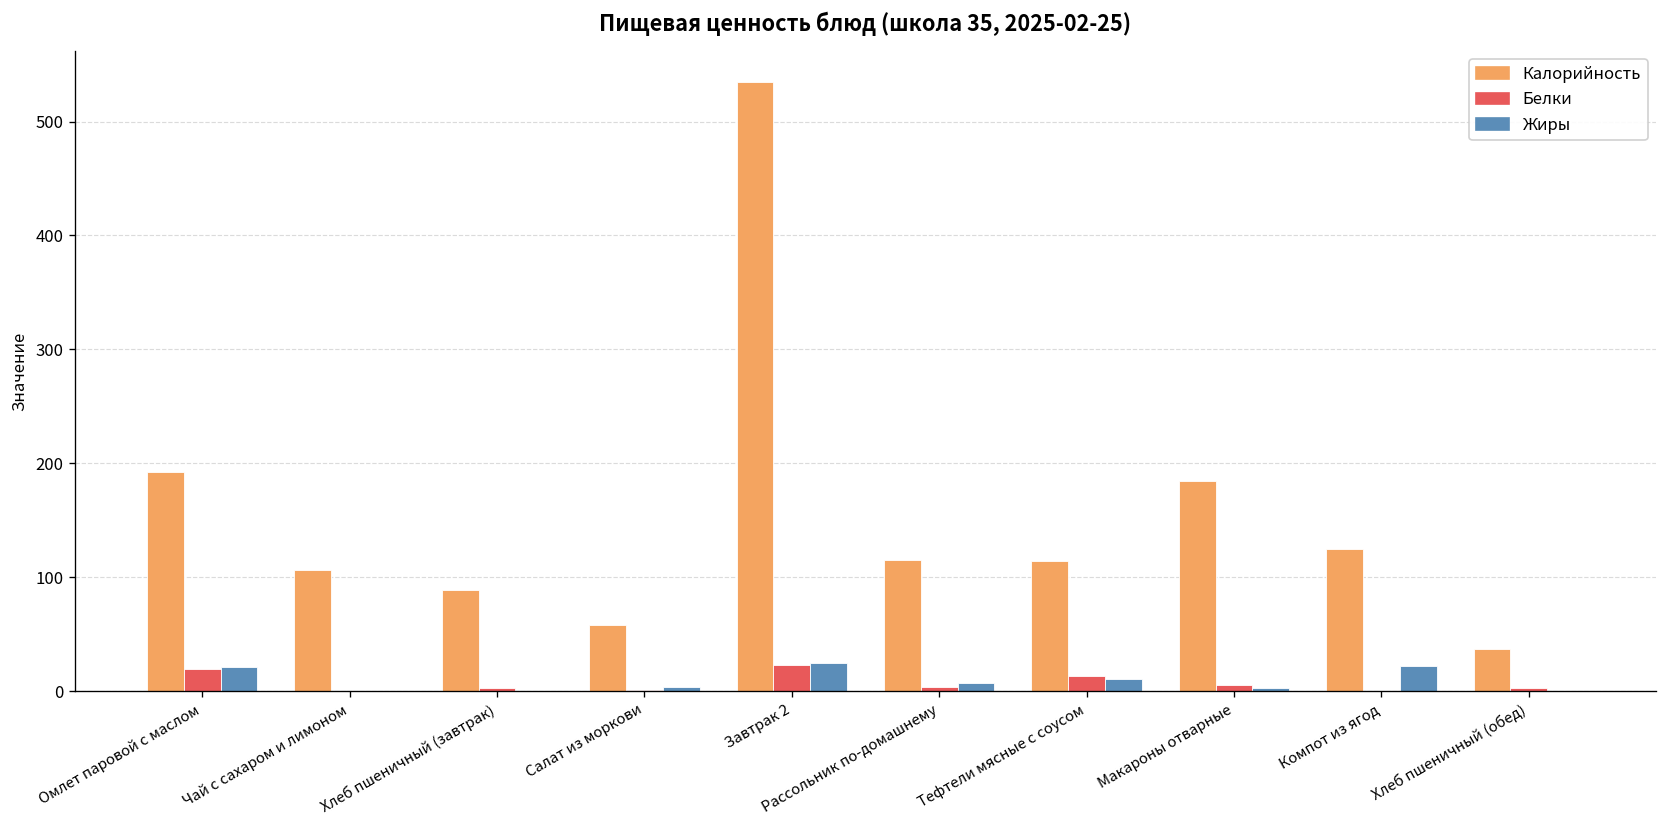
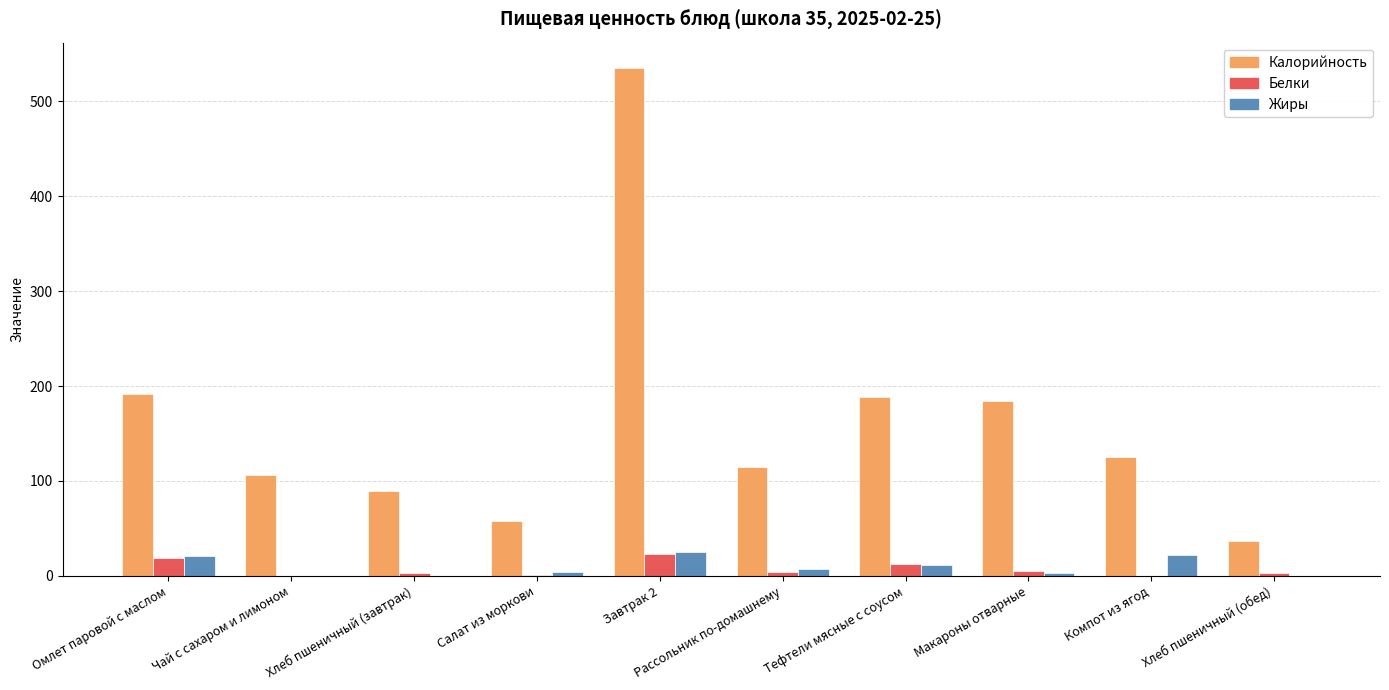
Калорийность, Тефтели мясные с соусом: 110 -> 190
